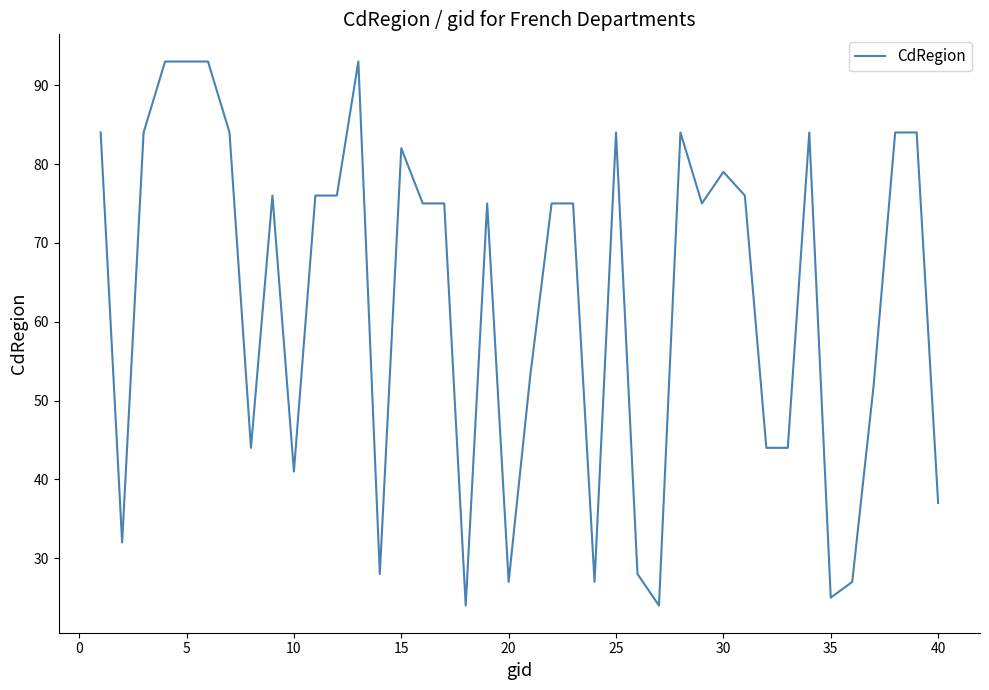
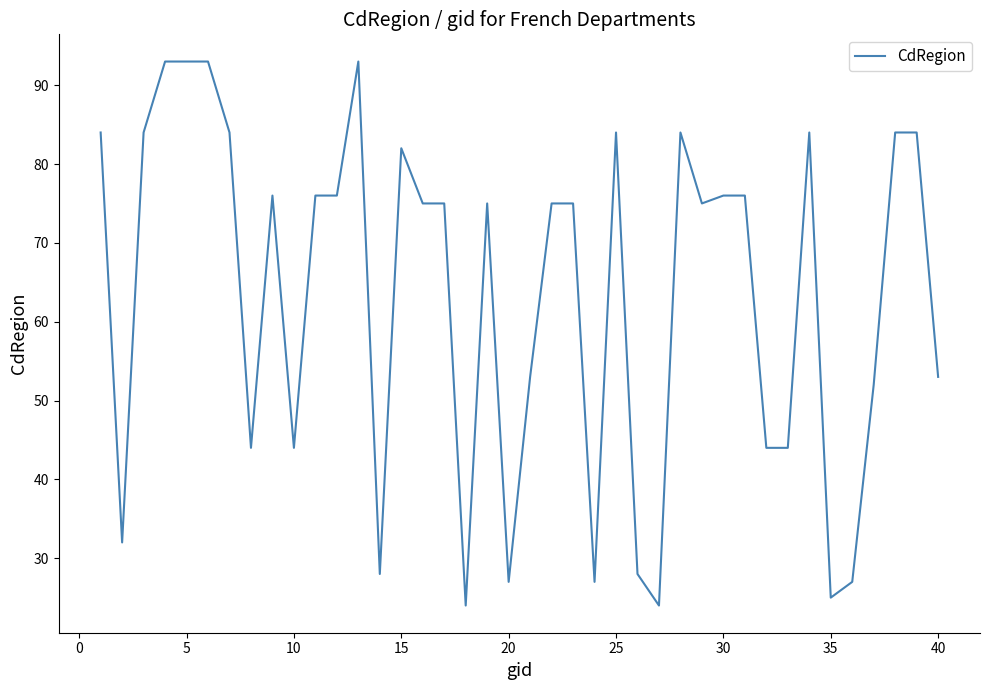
10: 41 -> 44
30: 79 -> 76
40: 37 -> 53
